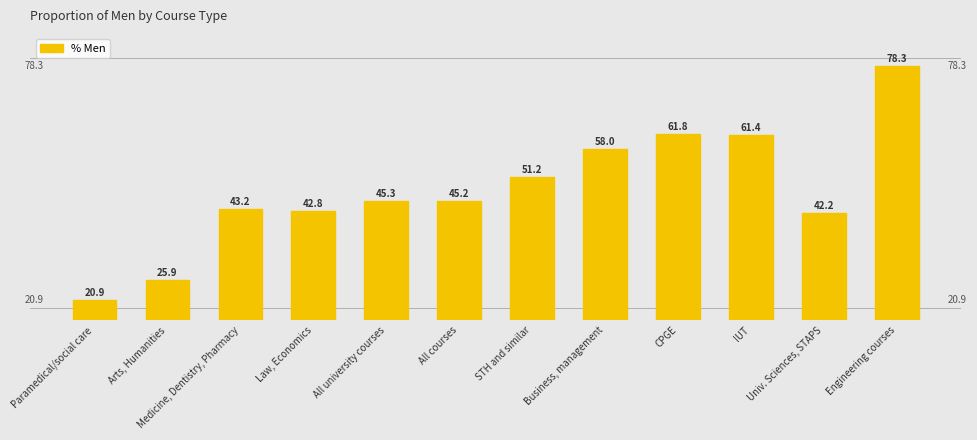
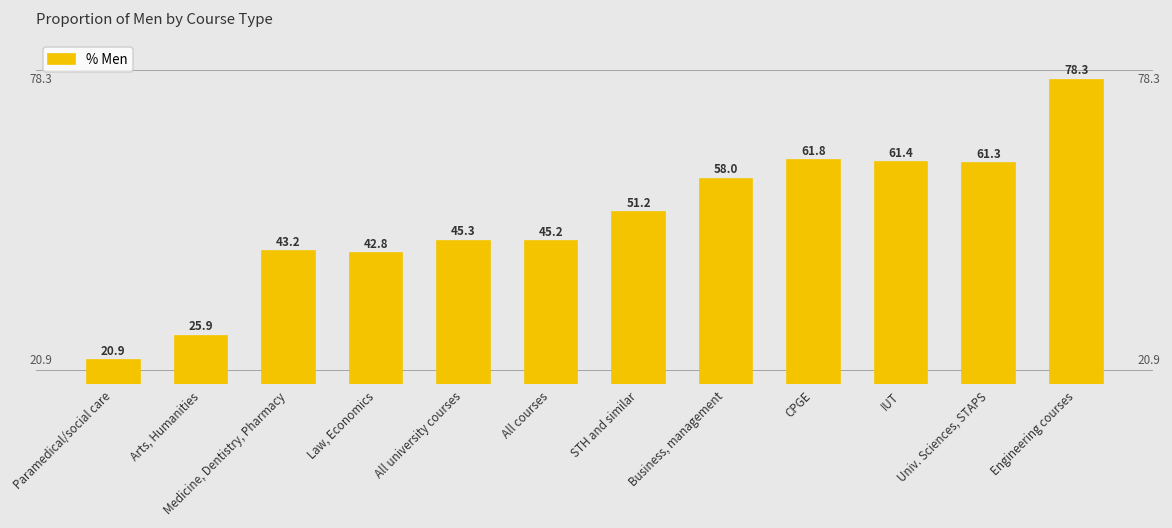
Univ. Sciences, STAPS: 42.2 -> 61.3
